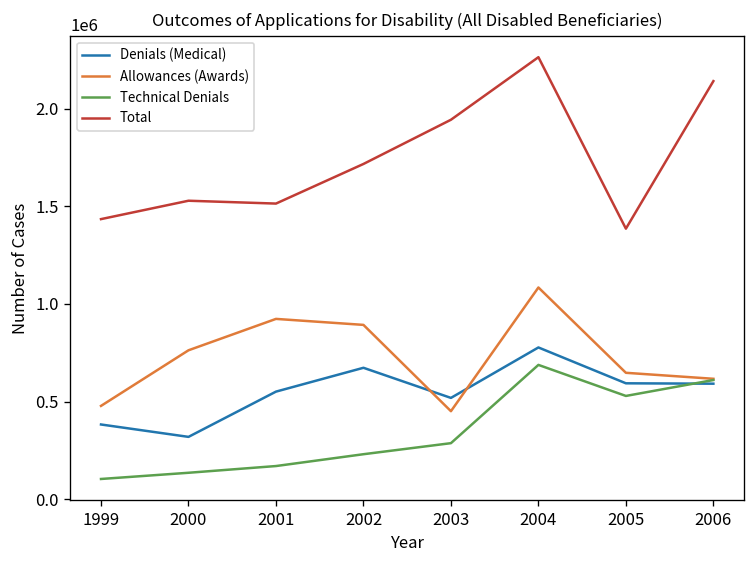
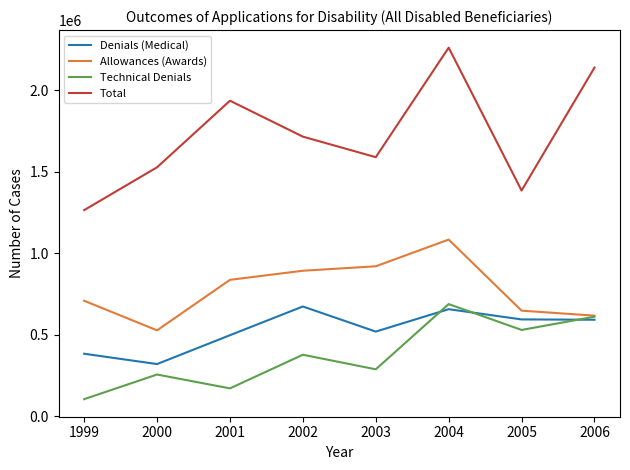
Allowances (Awards), 1999: 480000 -> 710000
Total, 1999: 1430000 -> 1270000
Allowances (Awards), 2000: 760000 -> 530000
Technical Denials, 2000: 140000 -> 260000
Denials (Medical), 2001: 550000 -> 500000
Allowances (Awards), 2001: 920000 -> 840000
Total, 2001: 1510000 -> 1940000
Technical Denials, 2002: 230000 -> 380000
Allowances (Awards), 2003: 450000 -> 920000
Total, 2003: 1940000 -> 1590000
Denials (Medical), 2004: 780000 -> 660000
